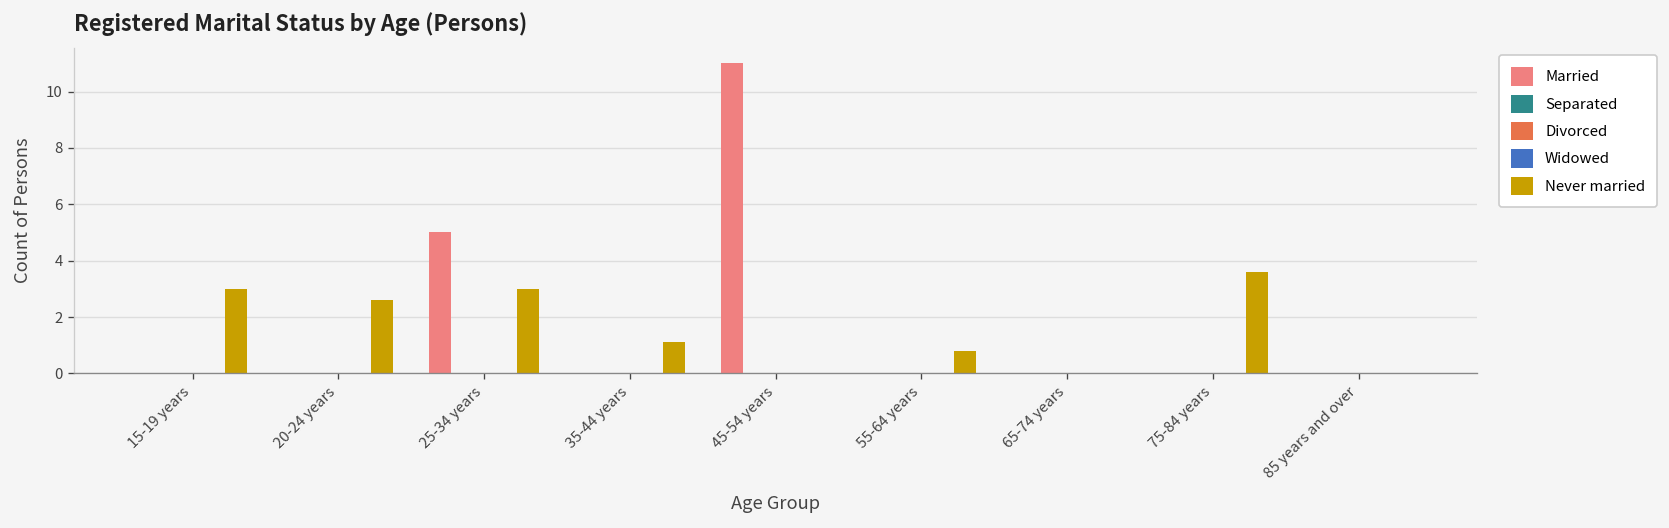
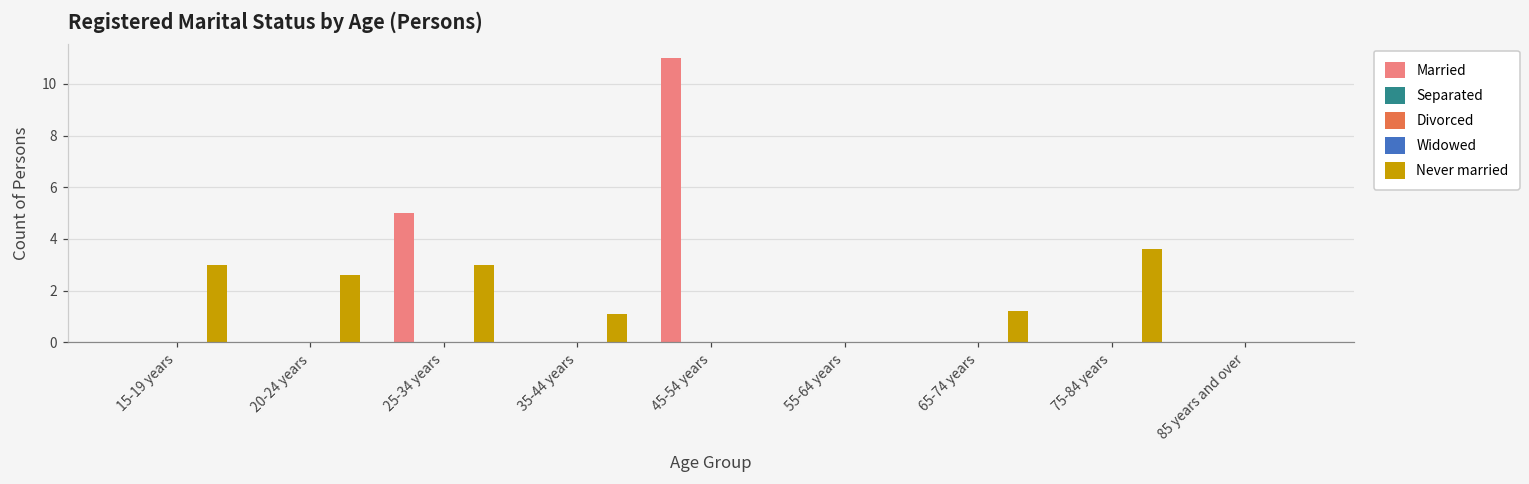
Never married, 55-64 years: 0.8 -> 0.0
Never married, 65-74 years: 0.0 -> 1.2
